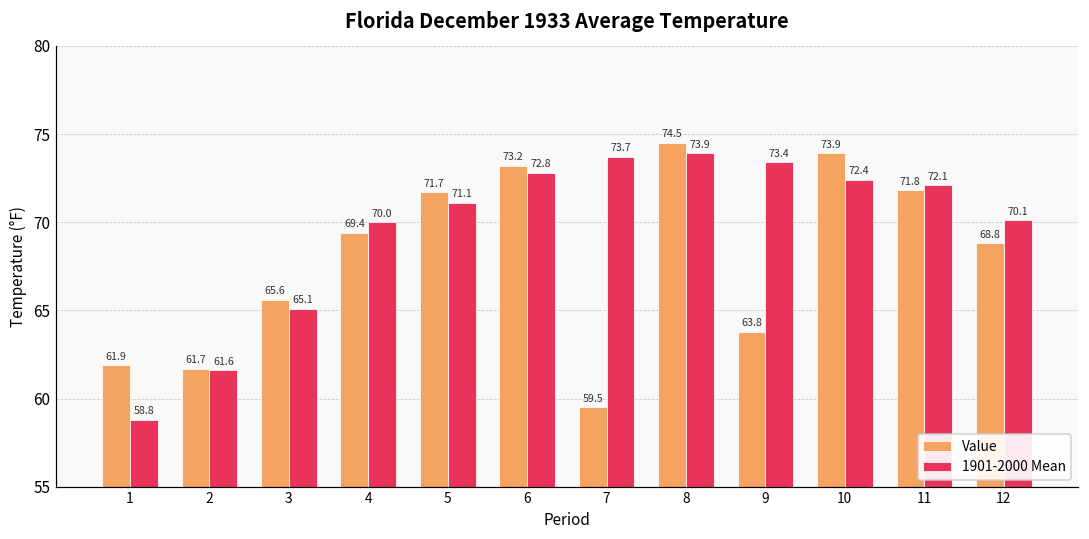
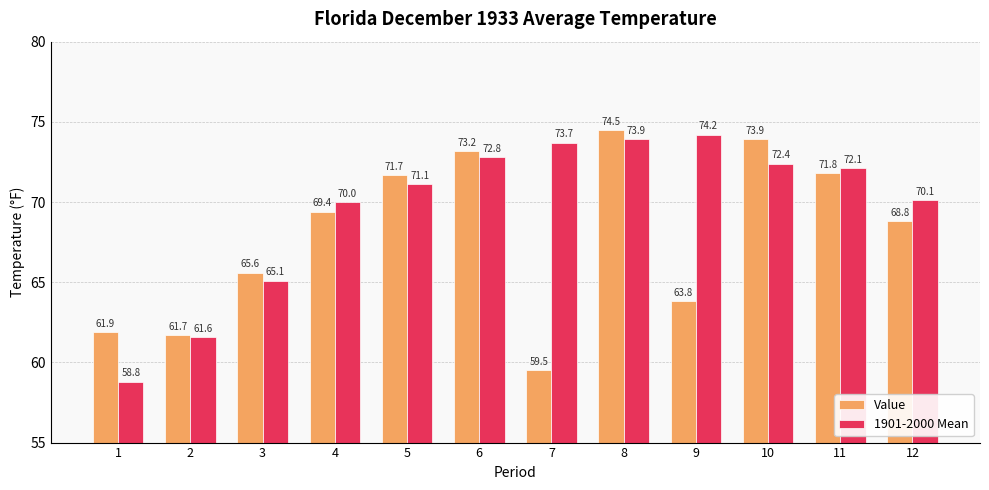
1901-2000 Mean, 9: 73.4 -> 74.2
